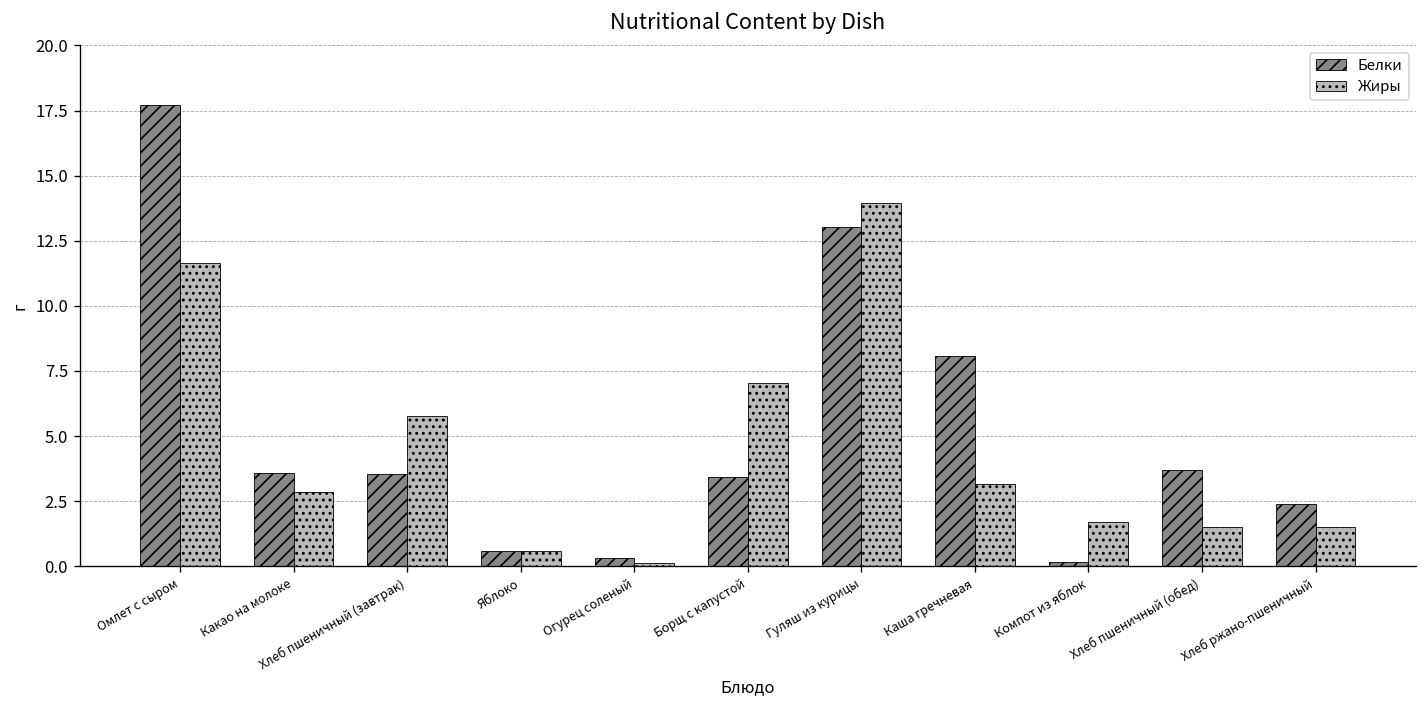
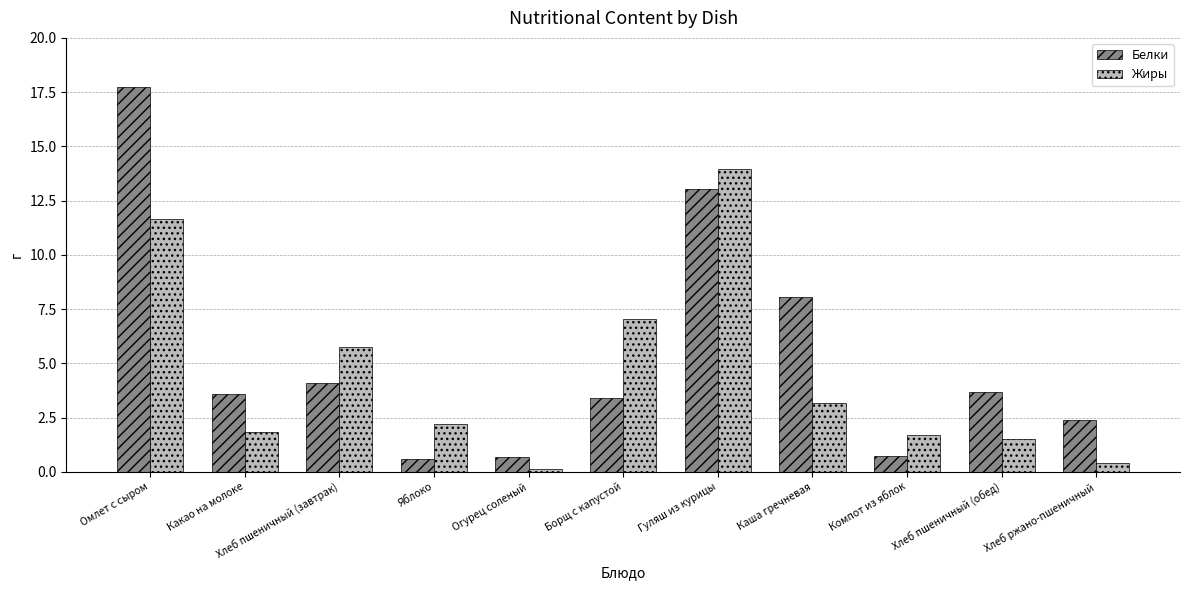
Жиры, Какао на молоке: 2.9 -> 1.8
Белки, Хлеб пшеничный (завтрак): 3.5 -> 4.1
Жиры, Яблоко: 0.6 -> 2.2
Белки, Огурец соленый: 0.3 -> 0.7
Белки, Компот из яблок: 0.2 -> 0.7
Жиры, Хлеб ржано-пшеничный: 1.5 -> 0.4
